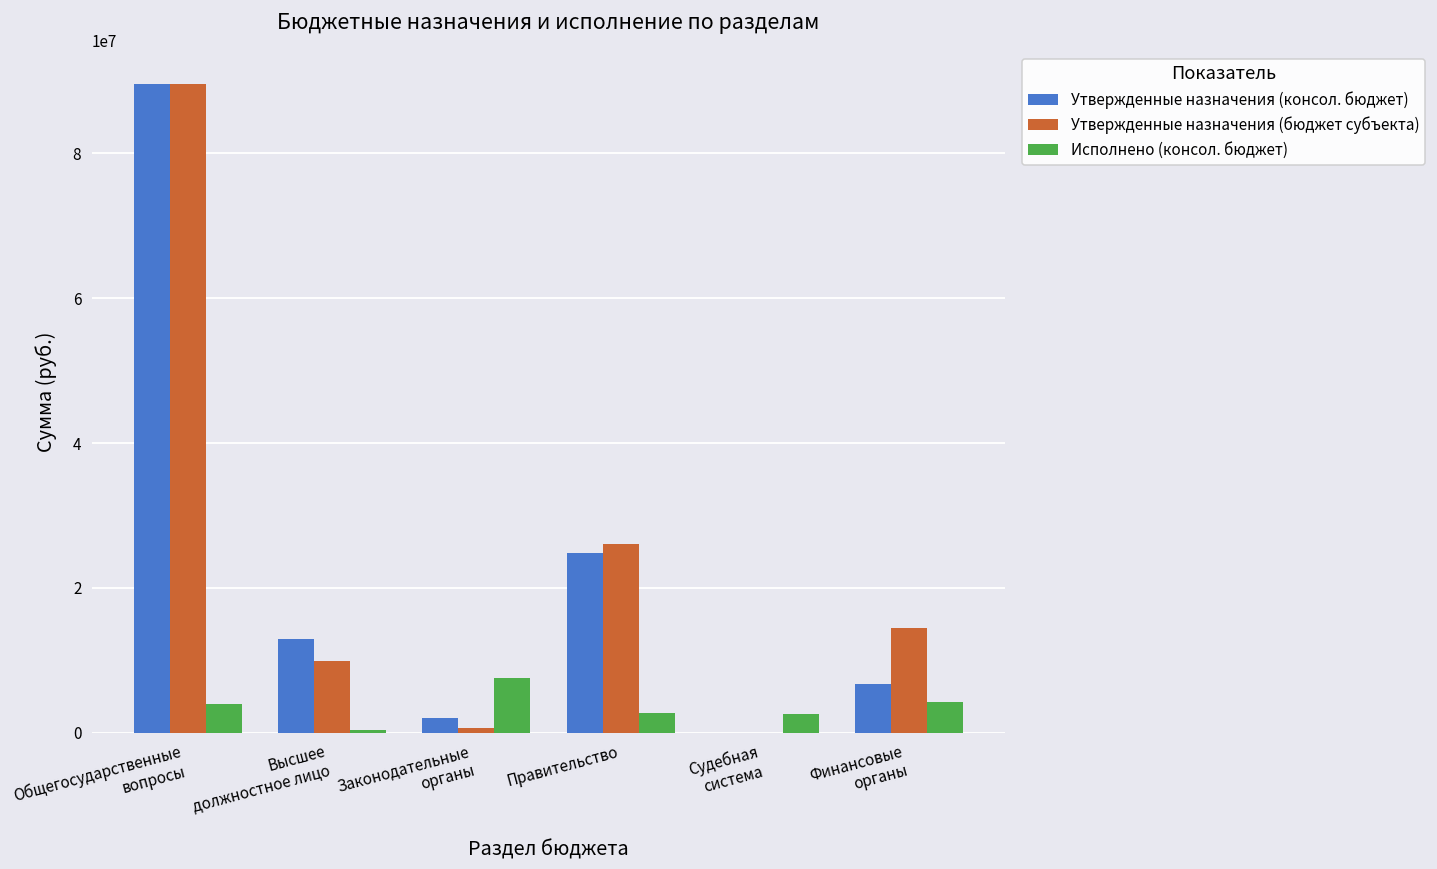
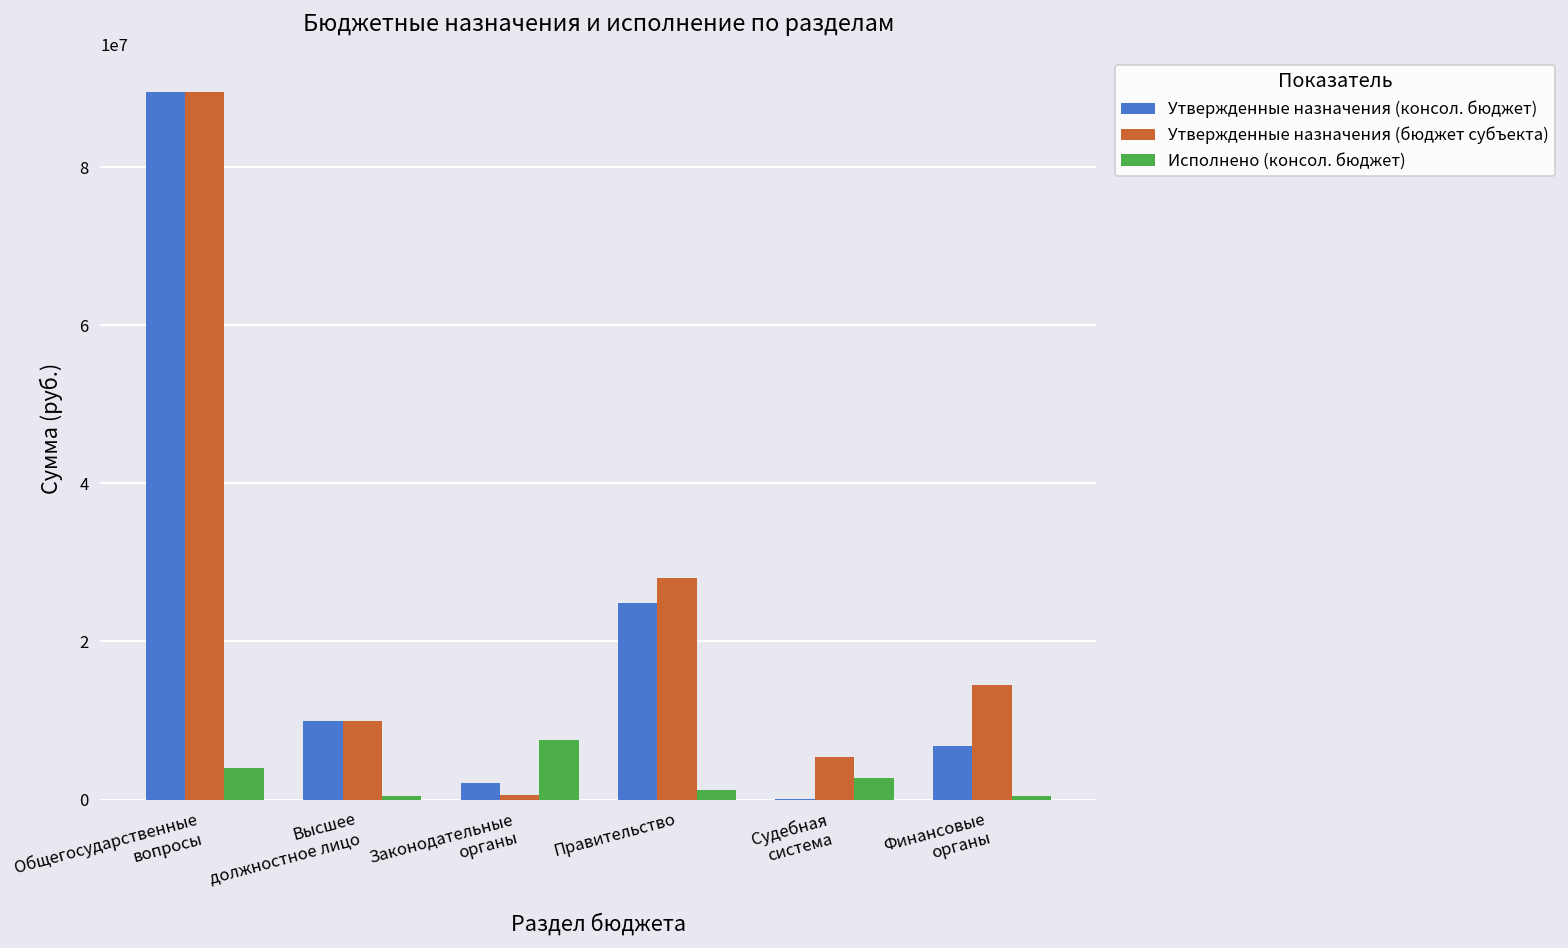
Утвержденные назначения (консол. бюджет), Высшее должностное лицо: 13000000 -> 10000000
Утвержденные назначения (бюджет субъекта), Правительство: 26000000 -> 28000000
Исполнено (консол. бюджет), Правительство: 3000000 -> 1000000
Утвержденные назначения (бюджет субъекта), Судебная система: 0 -> 5000000
Исполнено (консол. бюджет), Финансовые органы: 4000000 -> 0
